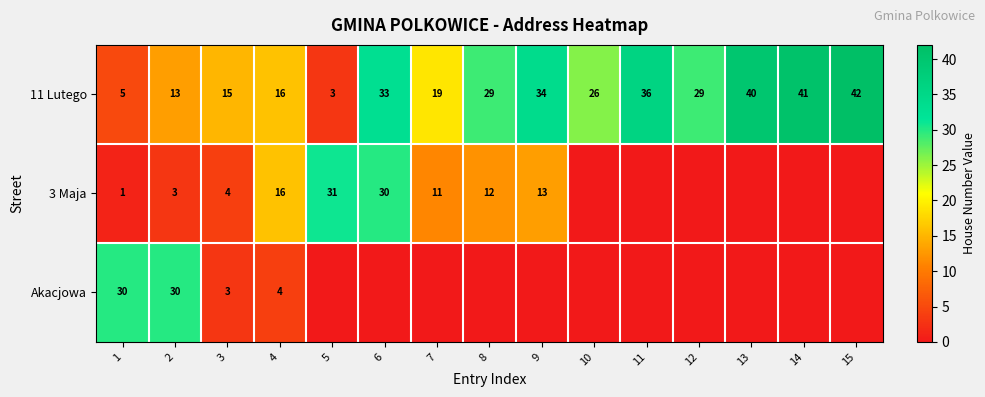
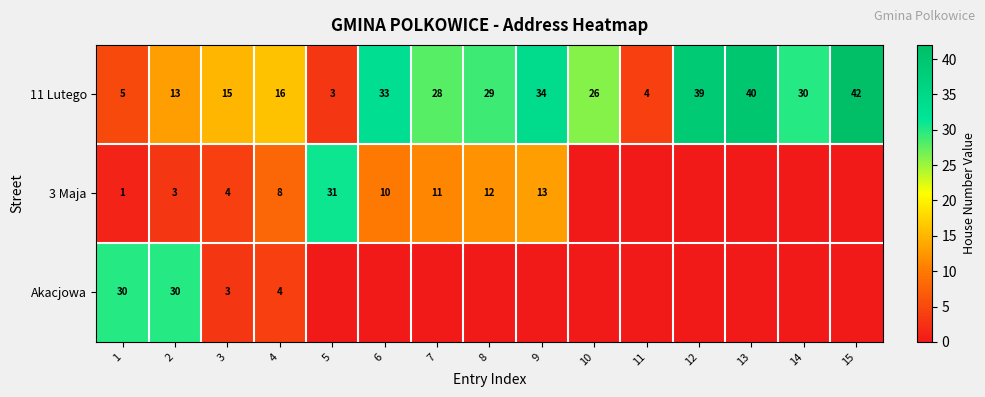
11 Lutego, 7: 19 -> 28
11 Lutego, 11: 36 -> 4
11 Lutego, 12: 29 -> 39
11 Lutego, 14: 41 -> 30
3 Maja, 4: 16 -> 8
3 Maja, 6: 30 -> 10
